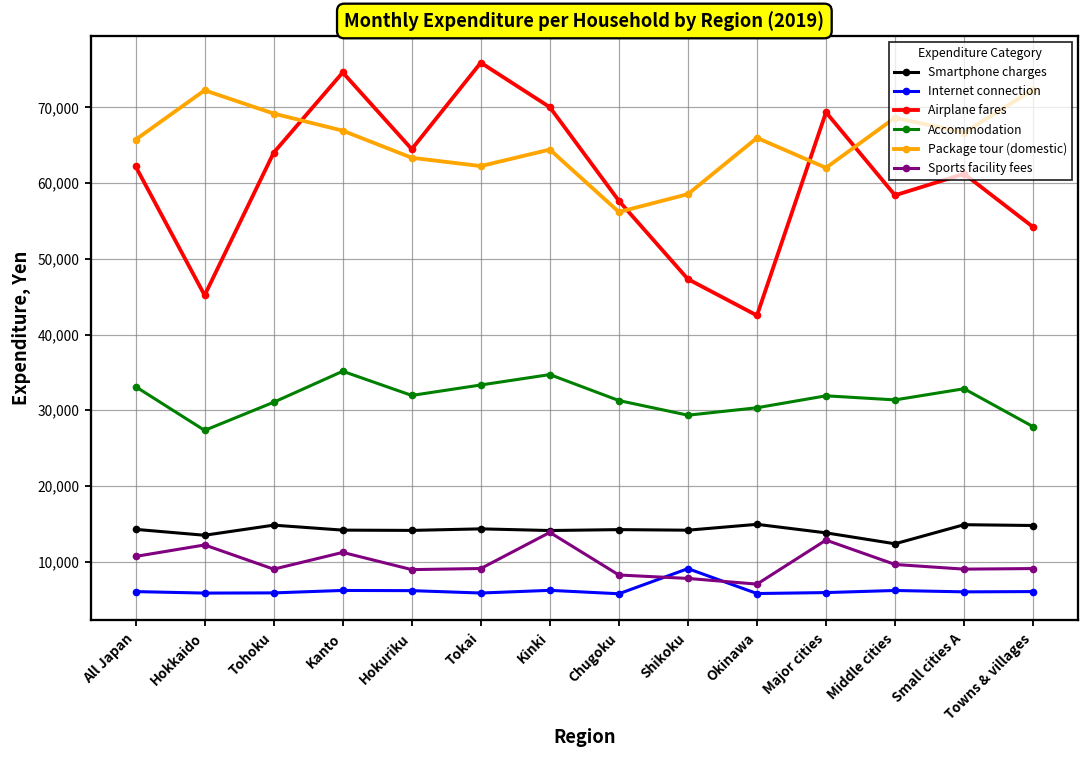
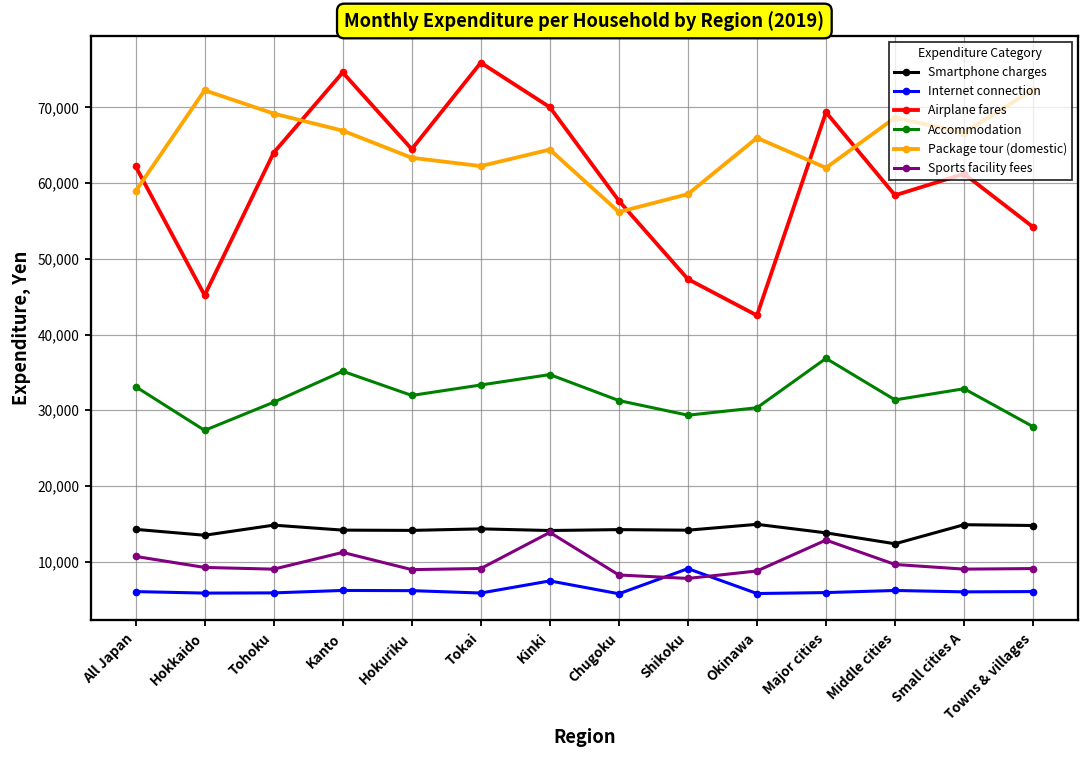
Package tour (domestic), All Japan: 66,000 -> 59,000
Sports facility fees, Hokkaido: 12,000 -> 9,000
Internet connection, Kinki: 6,000 -> 7,000
Sports facility fees, Okinawa: 7,000 -> 9,000
Accommodation, Major cities: 32,000 -> 37,000
